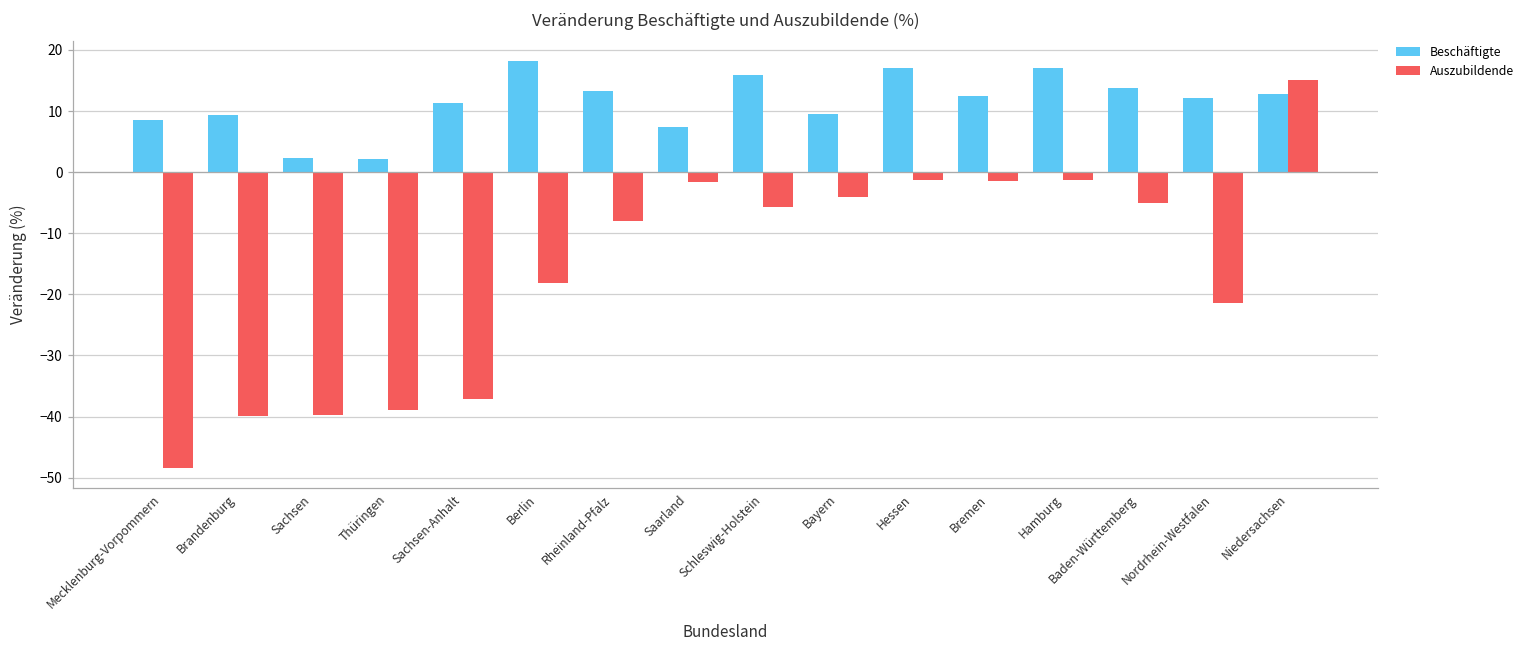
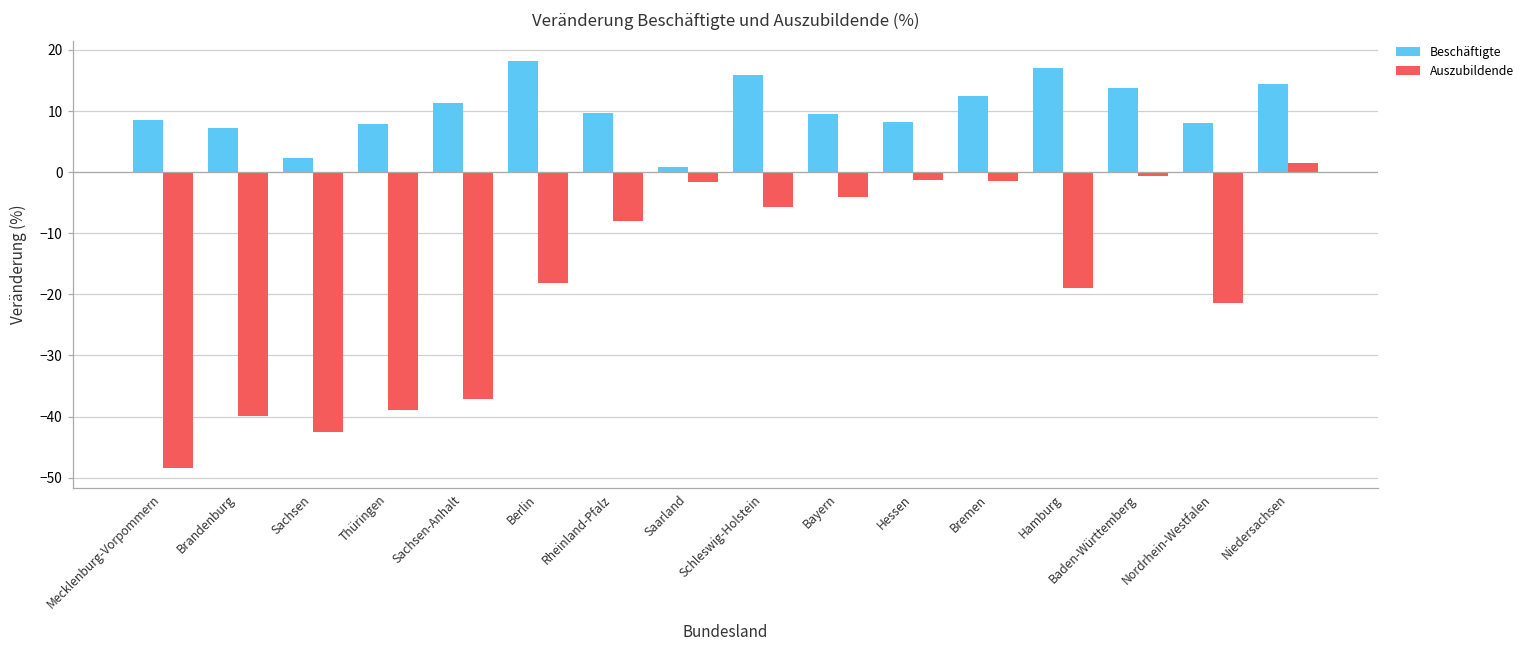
Beschäftigte, Brandenburg: 9 -> 7
Auszubildende, Sachsen: -40 -> -43
Beschäftigte, Thüringen: 2 -> 8
Beschäftigte, Rheinland-Pfalz: 13 -> 10
Beschäftigte, Saarland: 7 -> 1
Beschäftigte, Hessen: 17 -> 8
Auszubildende, Hamburg: -1 -> -19
Auszubildende, Baden-Württemberg: -5 -> -1
Beschäftigte, Nordrhein-Westfalen: 12 -> 8
Beschäftigte, Niedersachsen: 13 -> 14
Auszubildende, Niedersachsen: 15 -> 2
